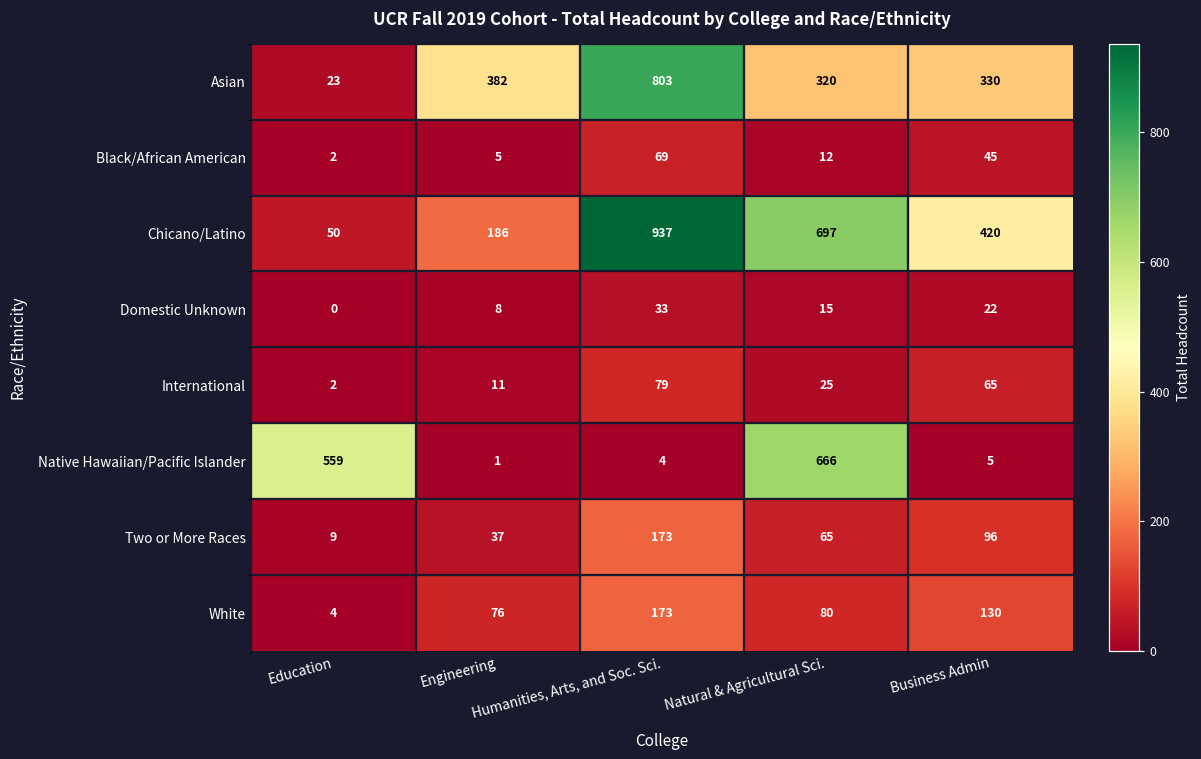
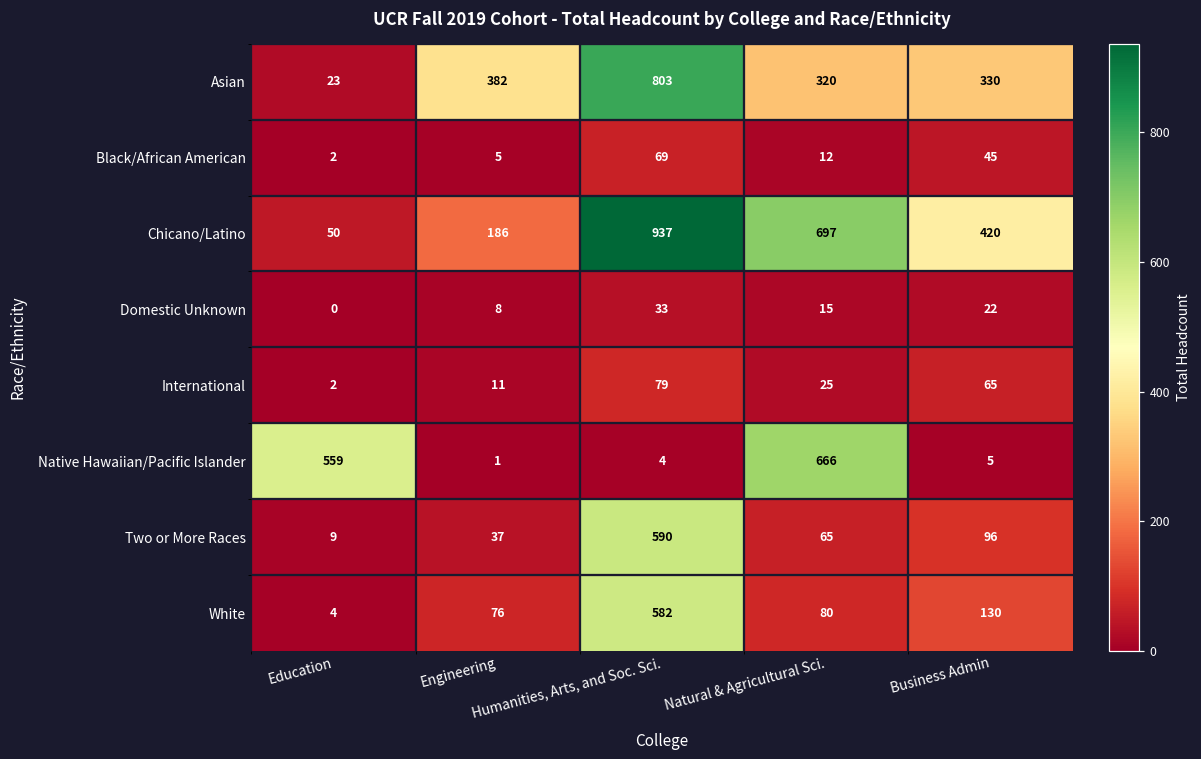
Two or More Races, Humanities, Arts, and Soc. Sci.: 173 -> 590
White, Humanities, Arts, and Soc. Sci.: 173 -> 582
